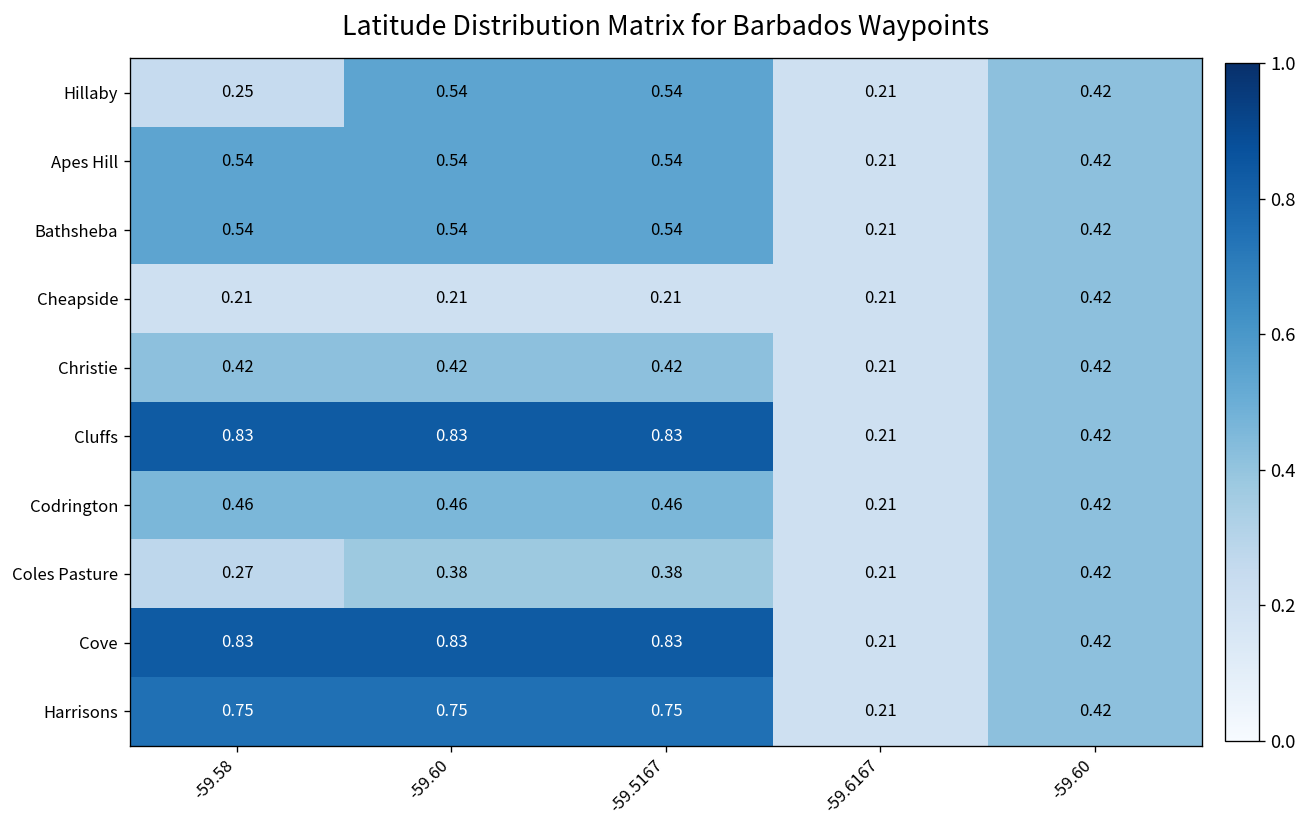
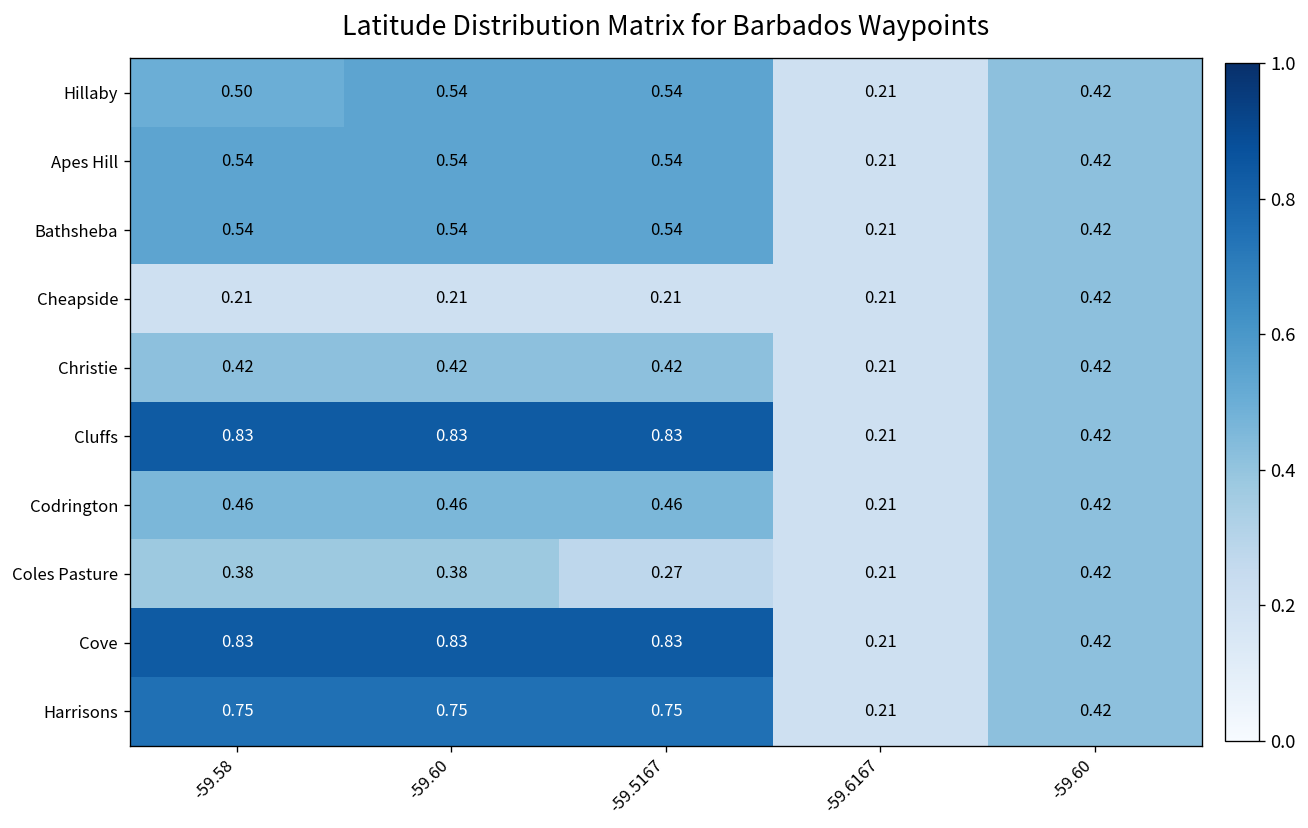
Hillaby, -59.58: 0.25 -> 0.50
Coles Pasture, -59.58: 0.27 -> 0.38
Coles Pasture, -59.5167: 0.38 -> 0.27
